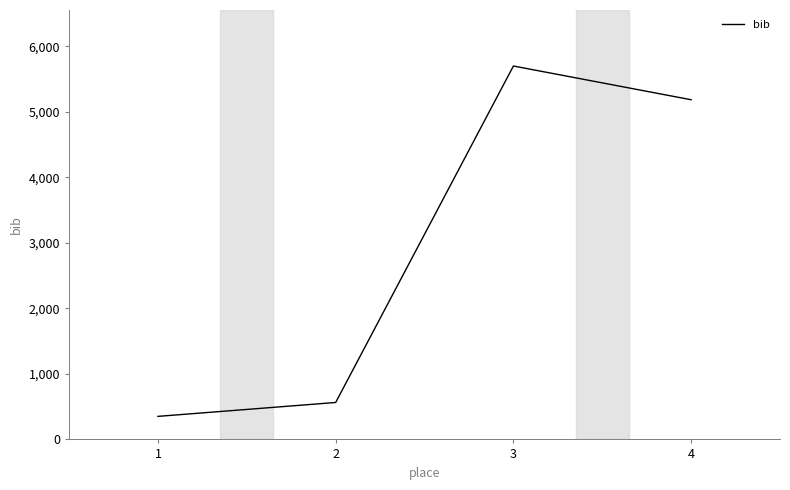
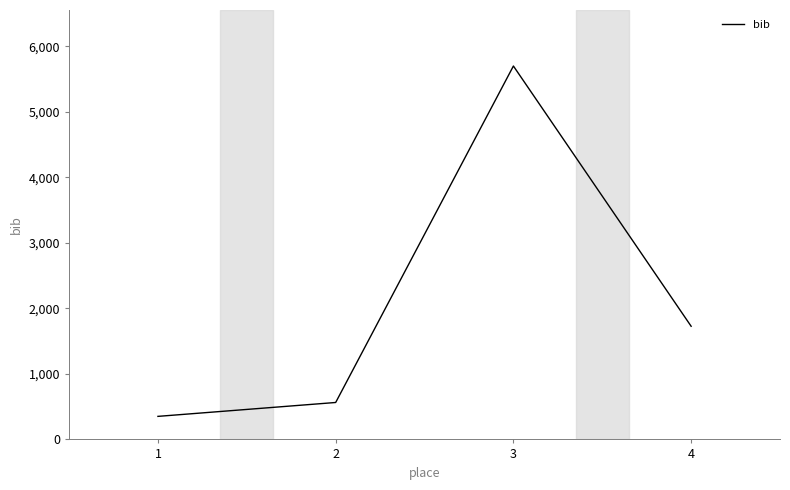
4: 5,200 -> 1,700
